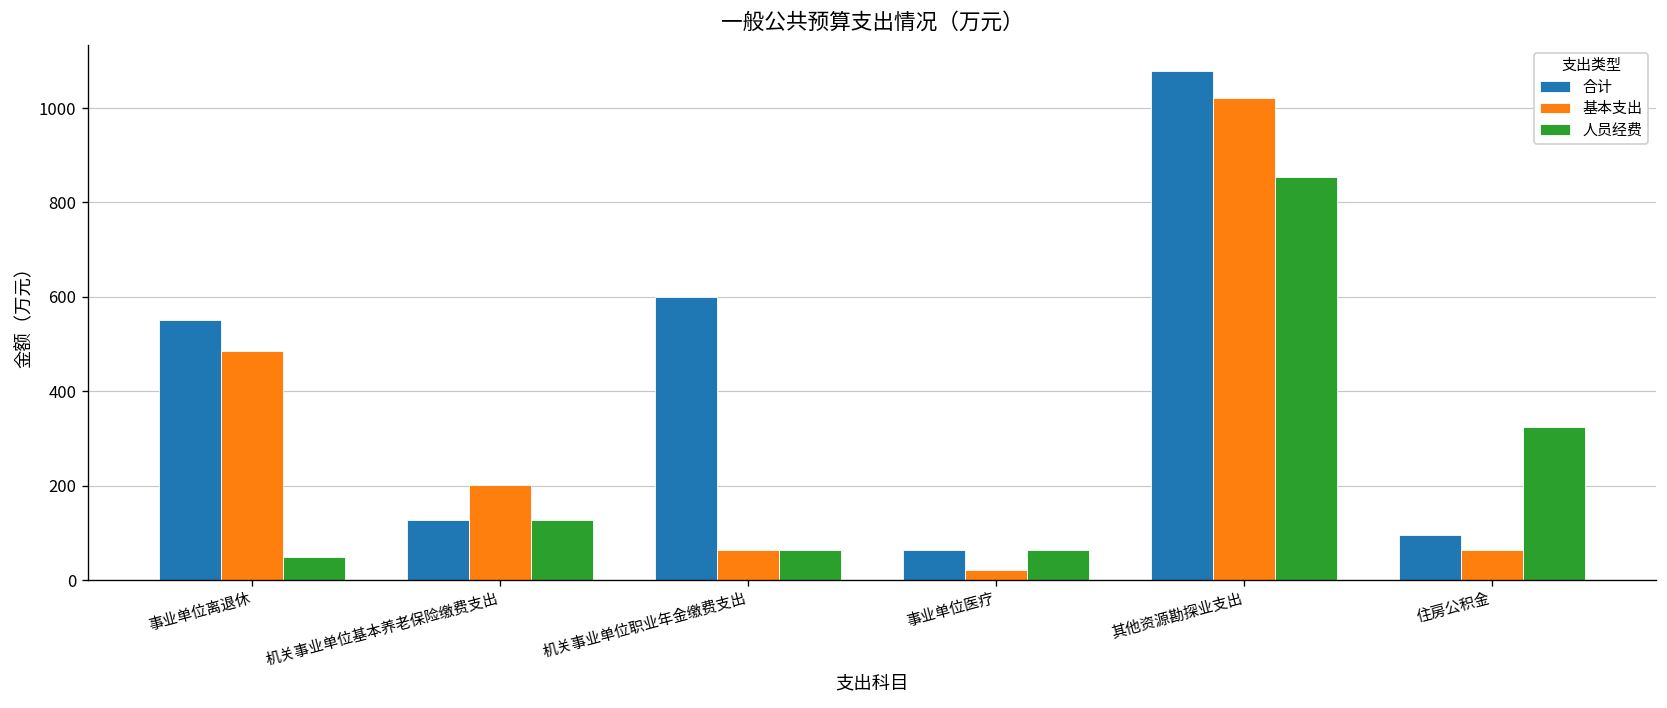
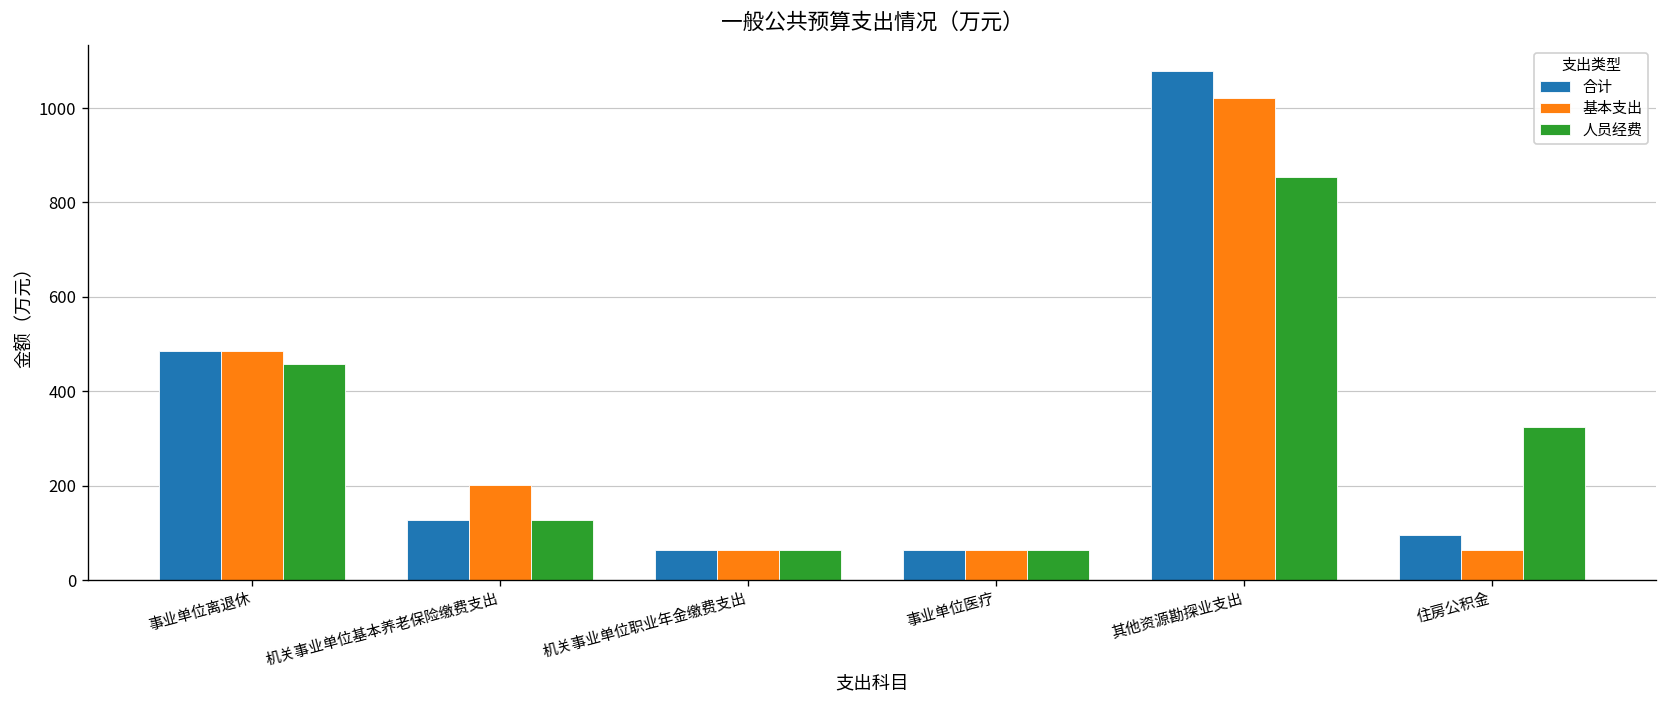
合计, 事业单位离退休: 550 -> 480
人员经费, 事业单位离退休: 50 -> 460
合计, 机关事业单位职业年金缴费支出: 600 -> 60
基本支出, 事业单位医疗: 20 -> 60
